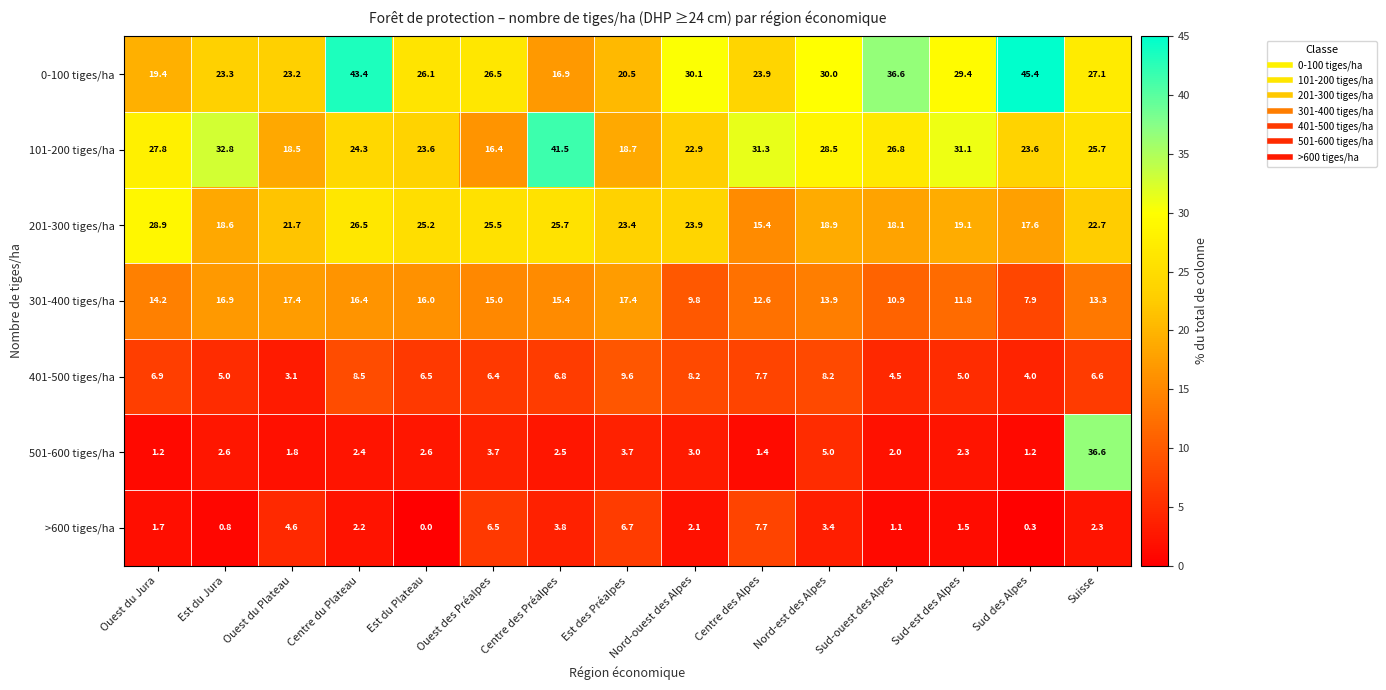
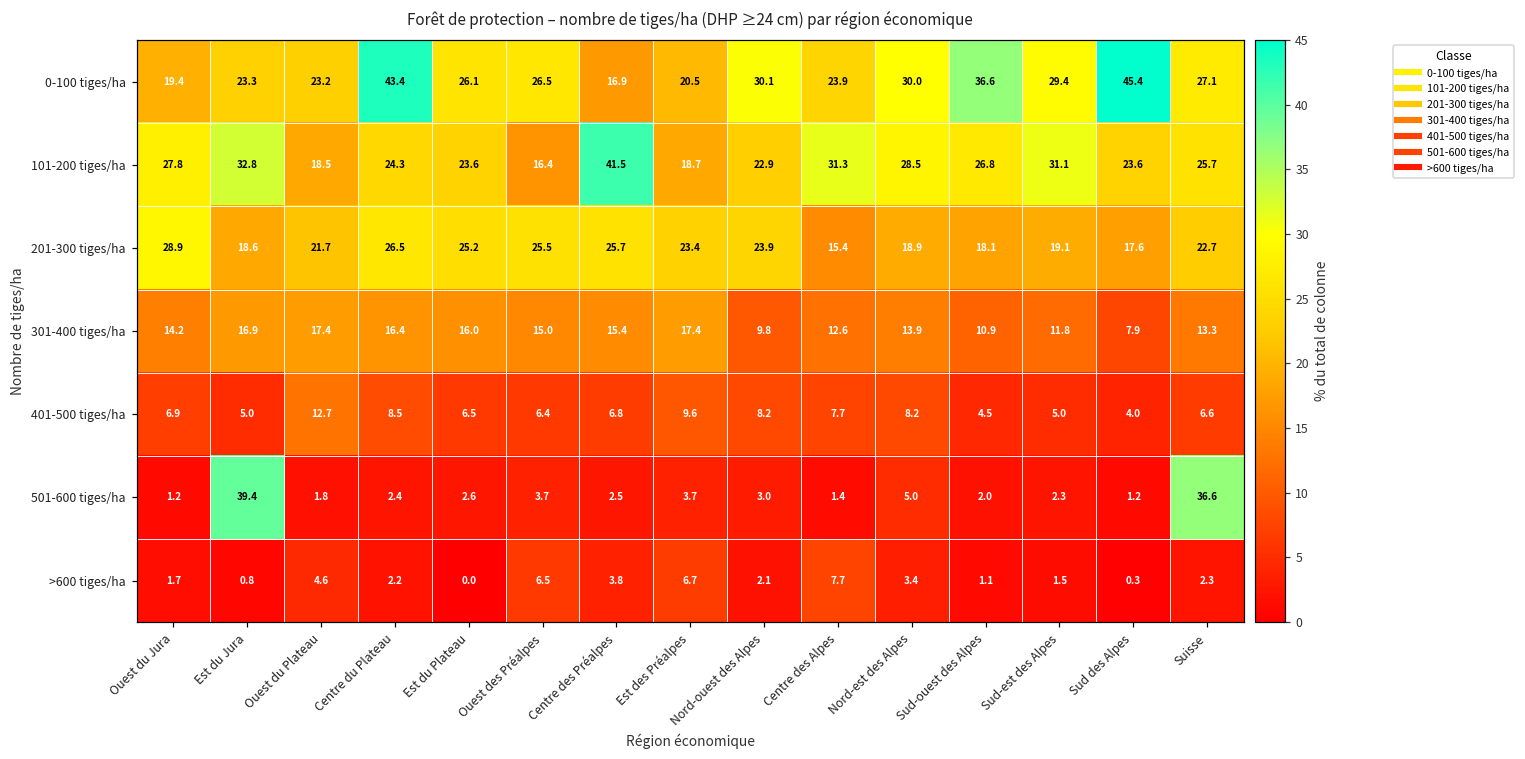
401-500 tiges/ha, Ouest du Plateau: 3.1 -> 12.7
501-600 tiges/ha, Est du Jura: 2.6 -> 39.4
